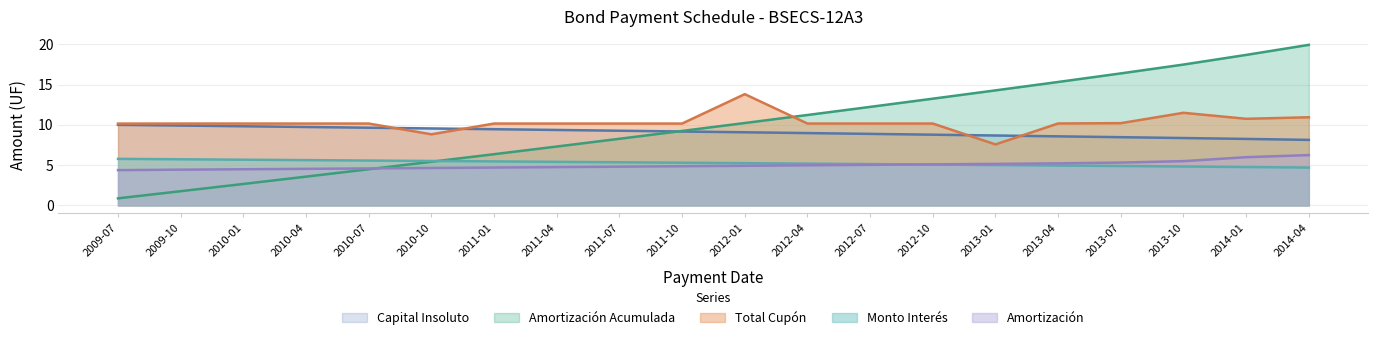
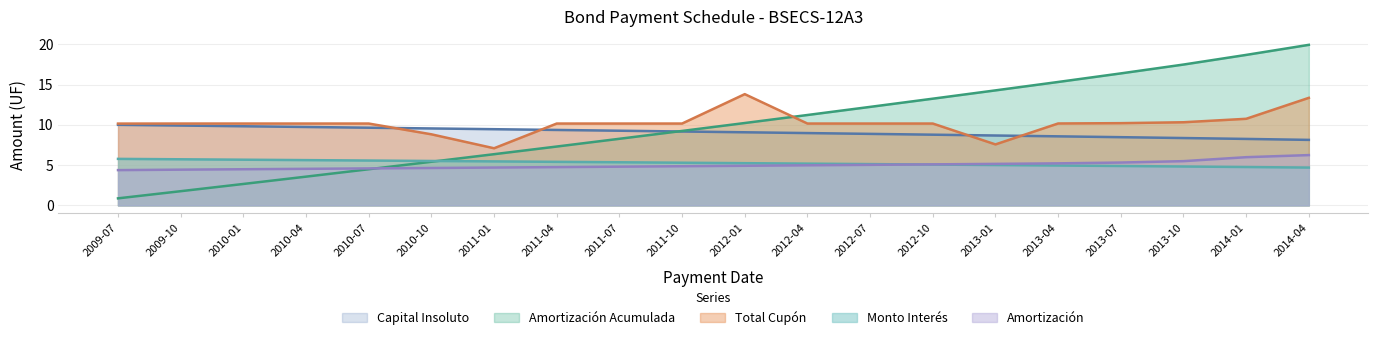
Total Cupón, 2011-01: 10 -> 7
Total Cupón, 2013-10: 11 -> 10
Total Cupón, 2014-04: 11 -> 13
